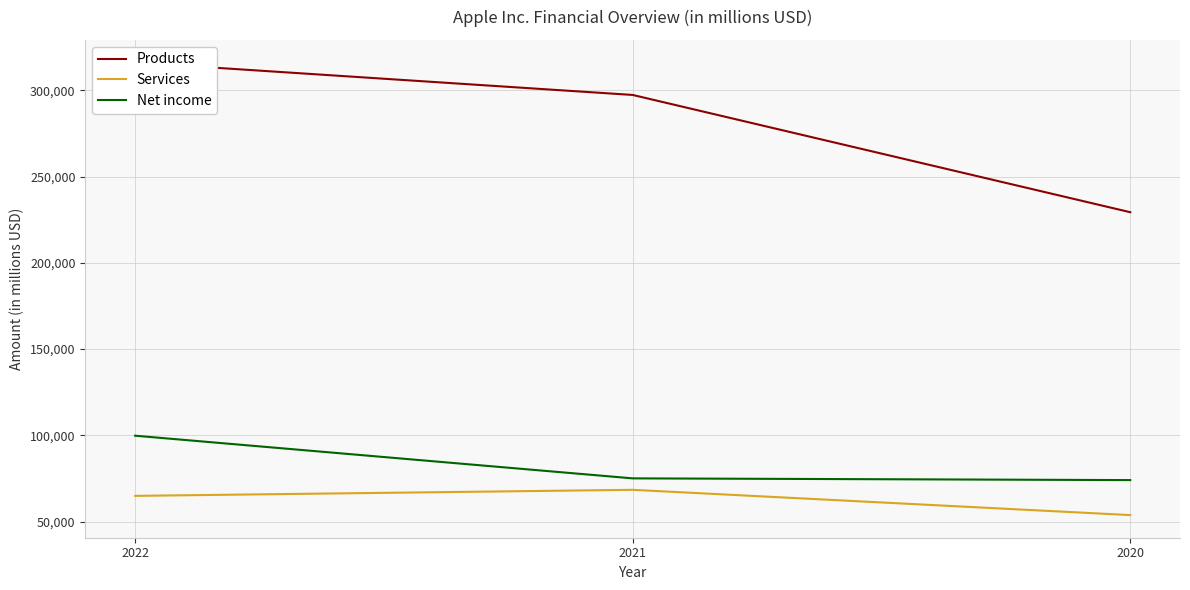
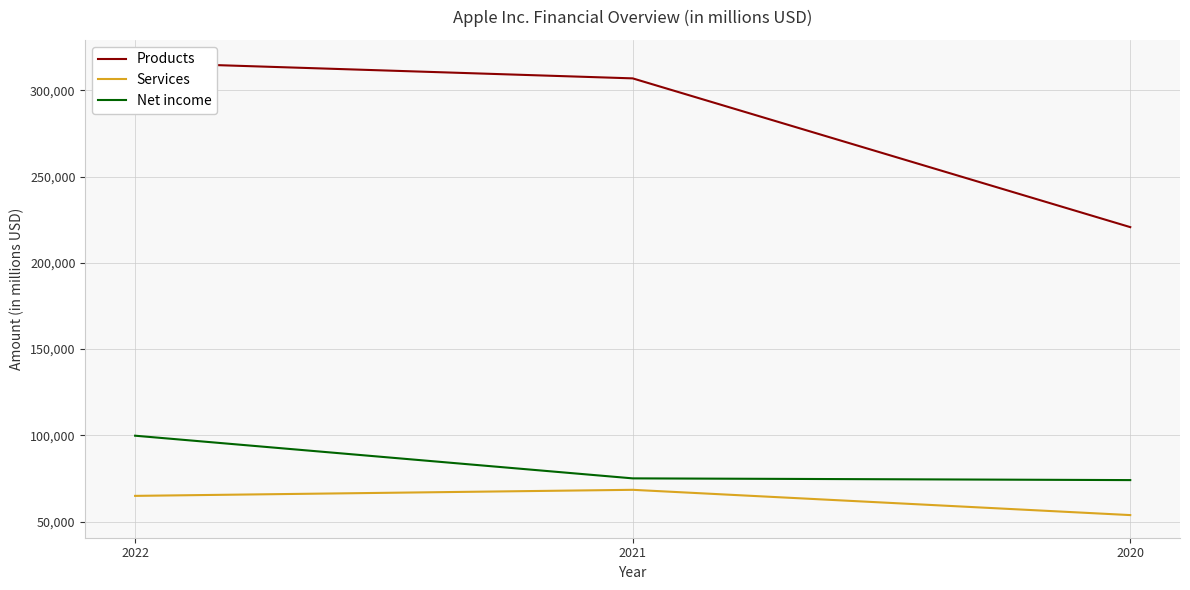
Products, 2021: 297,000 -> 307,000
Products, 2020: 229,000 -> 221,000
